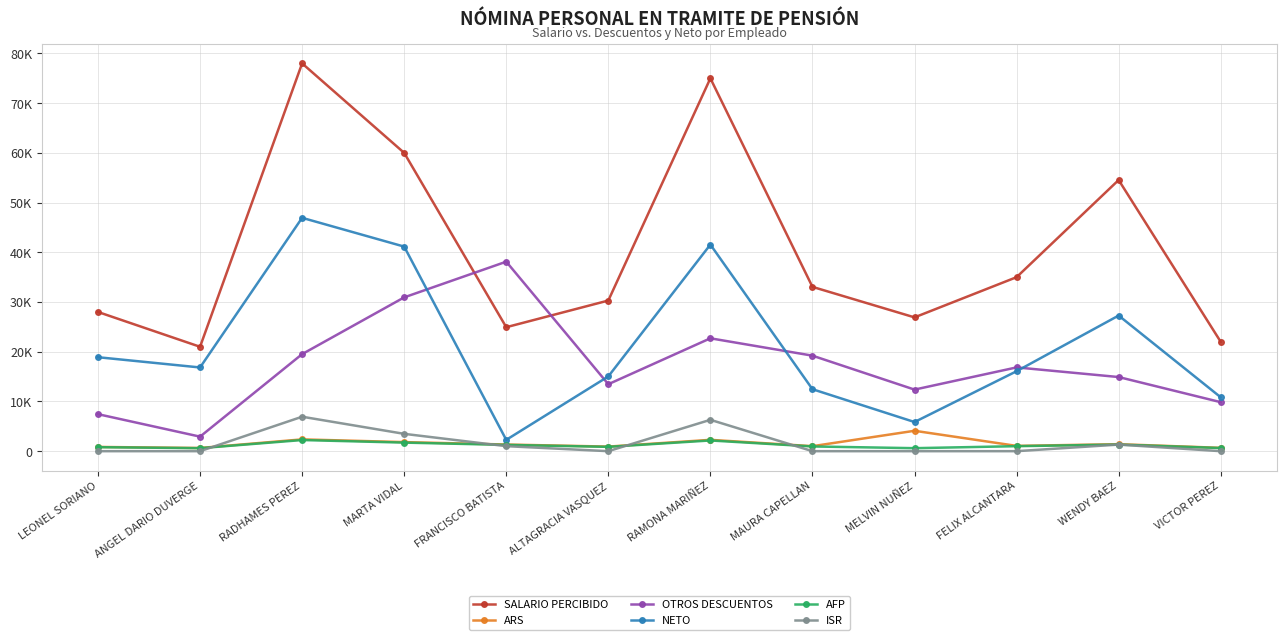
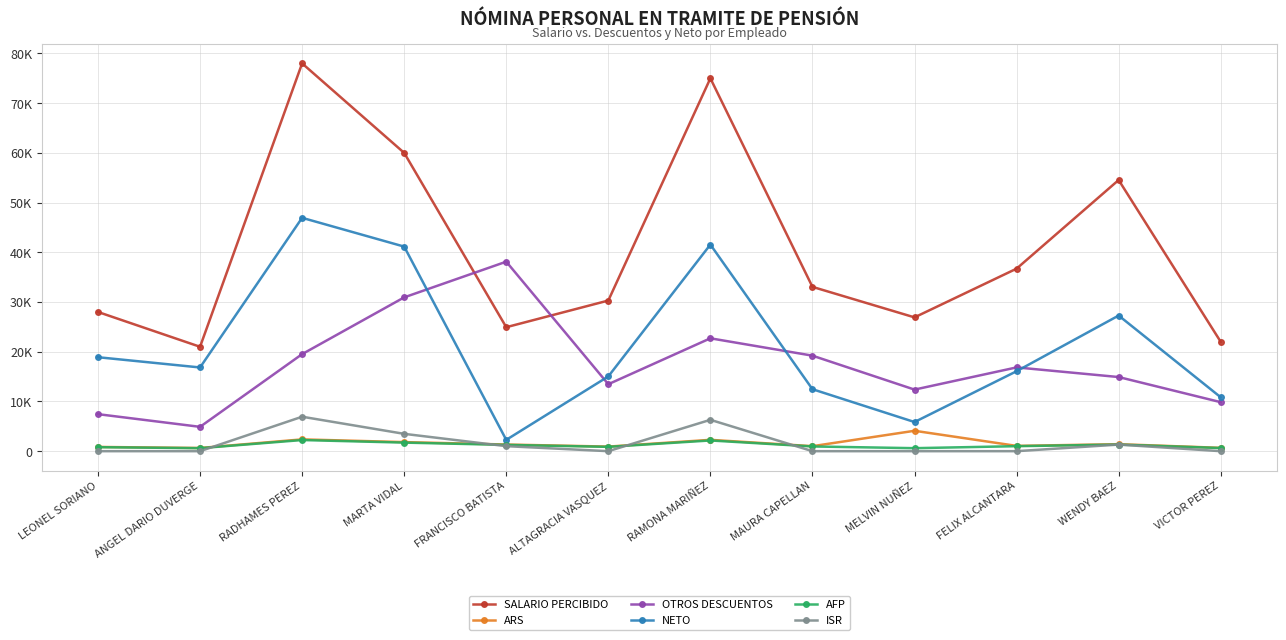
OTROS DESCUENTOS, ANGEL DARIO DUVERGE: 3000 -> 5000
SALARIO PERCIBIDO, FELIX ALCANTARA: 35000 -> 37000
